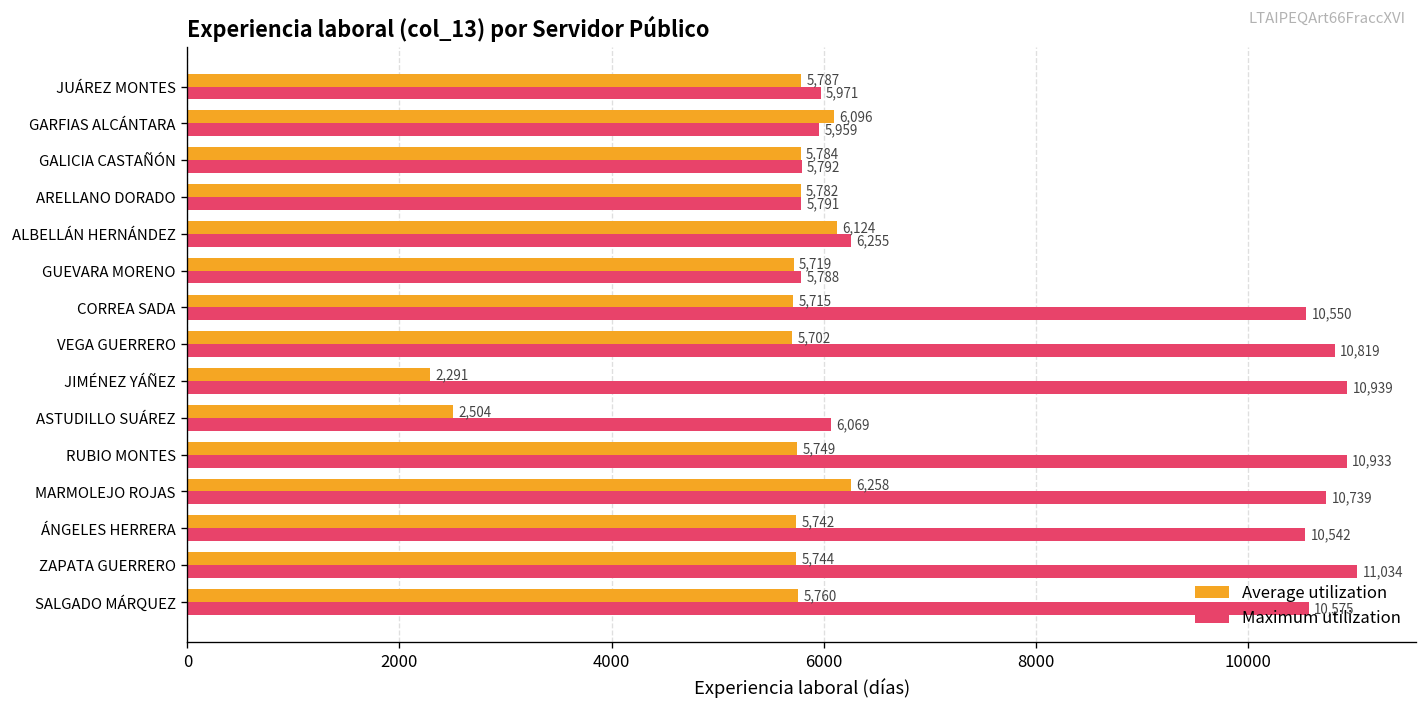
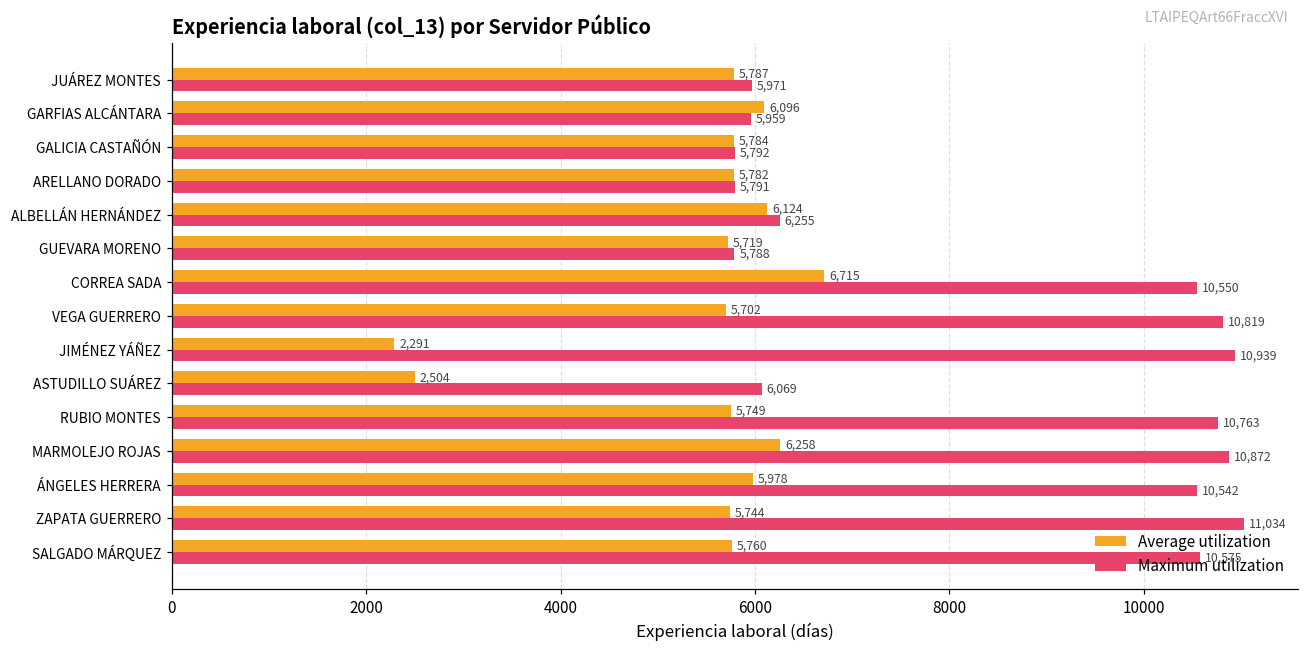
Average utilization, CORREA SADA: 5,715 -> 6,715
Maximum utilization, RUBIO MONTES: 10,933 -> 10,763
Maximum utilization, MARMOLEJO ROJAS: 10,739 -> 10,872
Average utilization, ÁNGELES HERRERA: 5,742 -> 5,978
